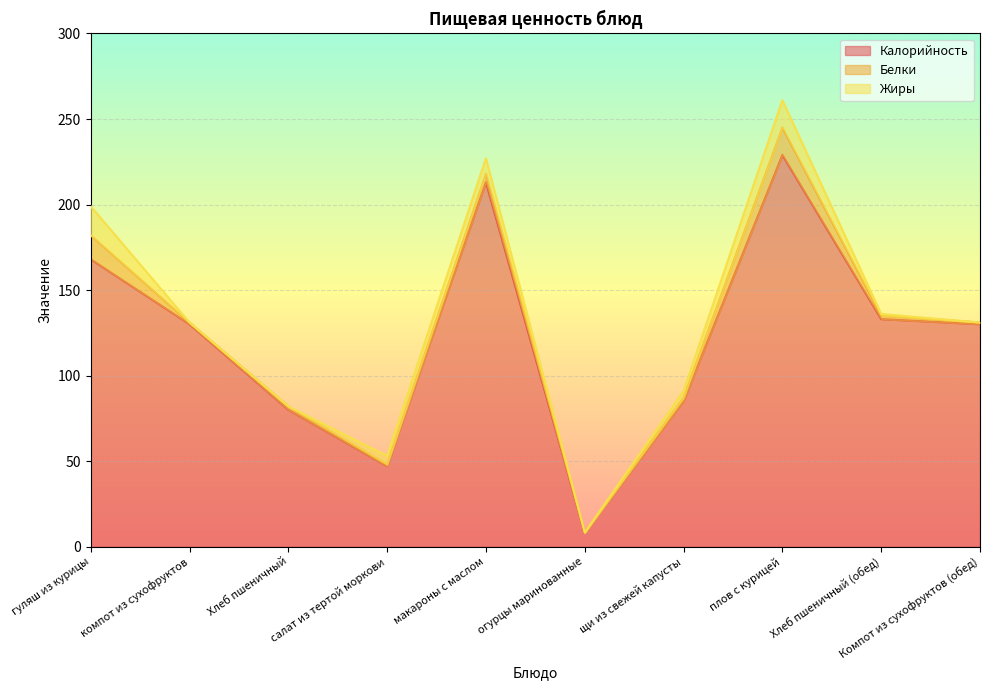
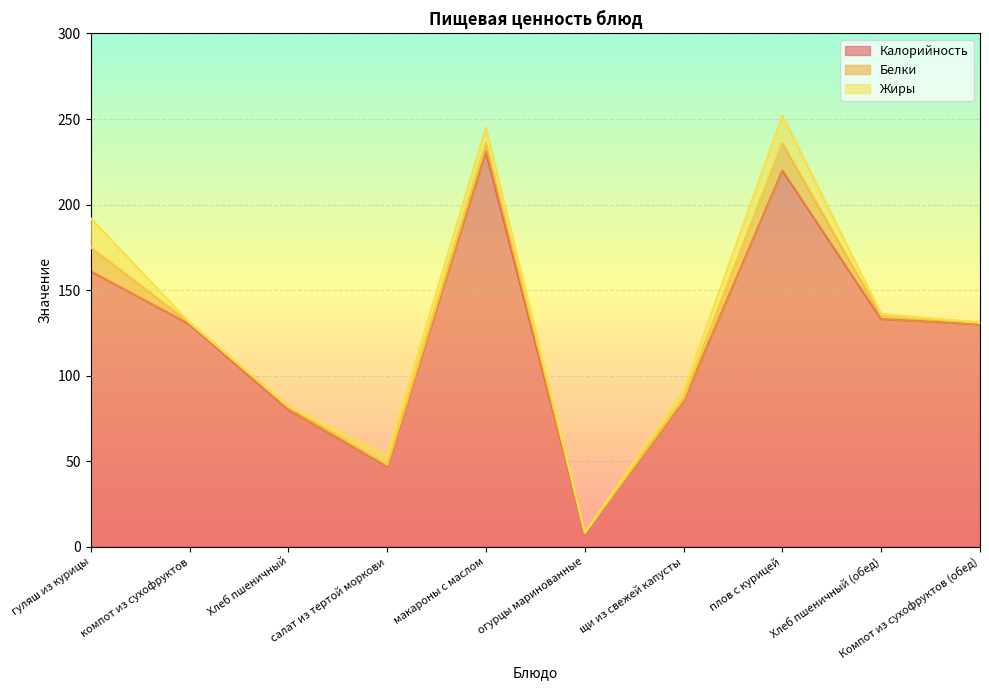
Калорийность, гуляш из курицы: 168 -> 161
Калорийность, макароны с маслом: 213 -> 231
Калорийность, плов с курицей: 229 -> 220
